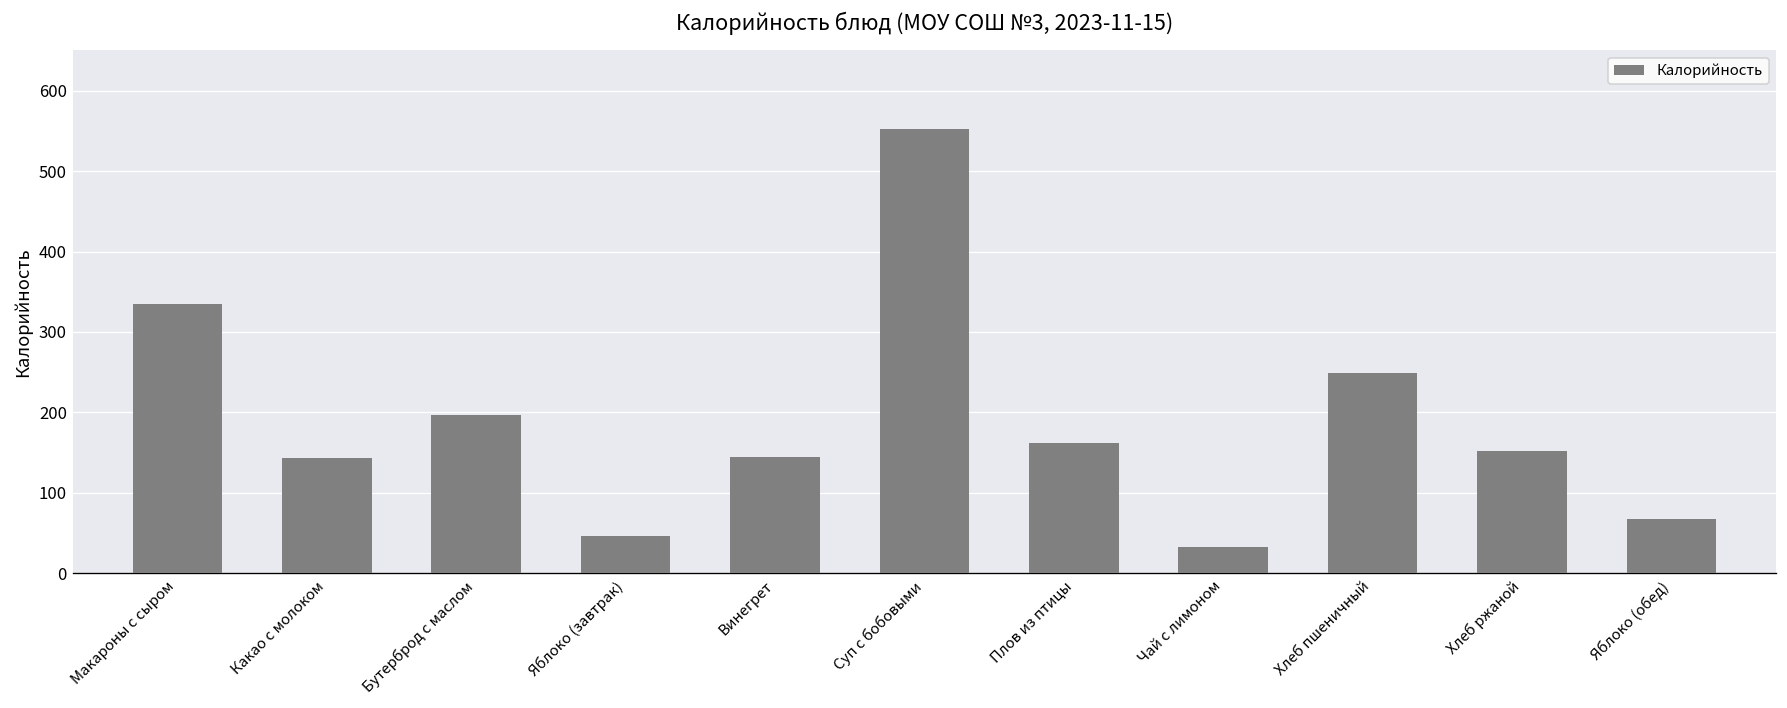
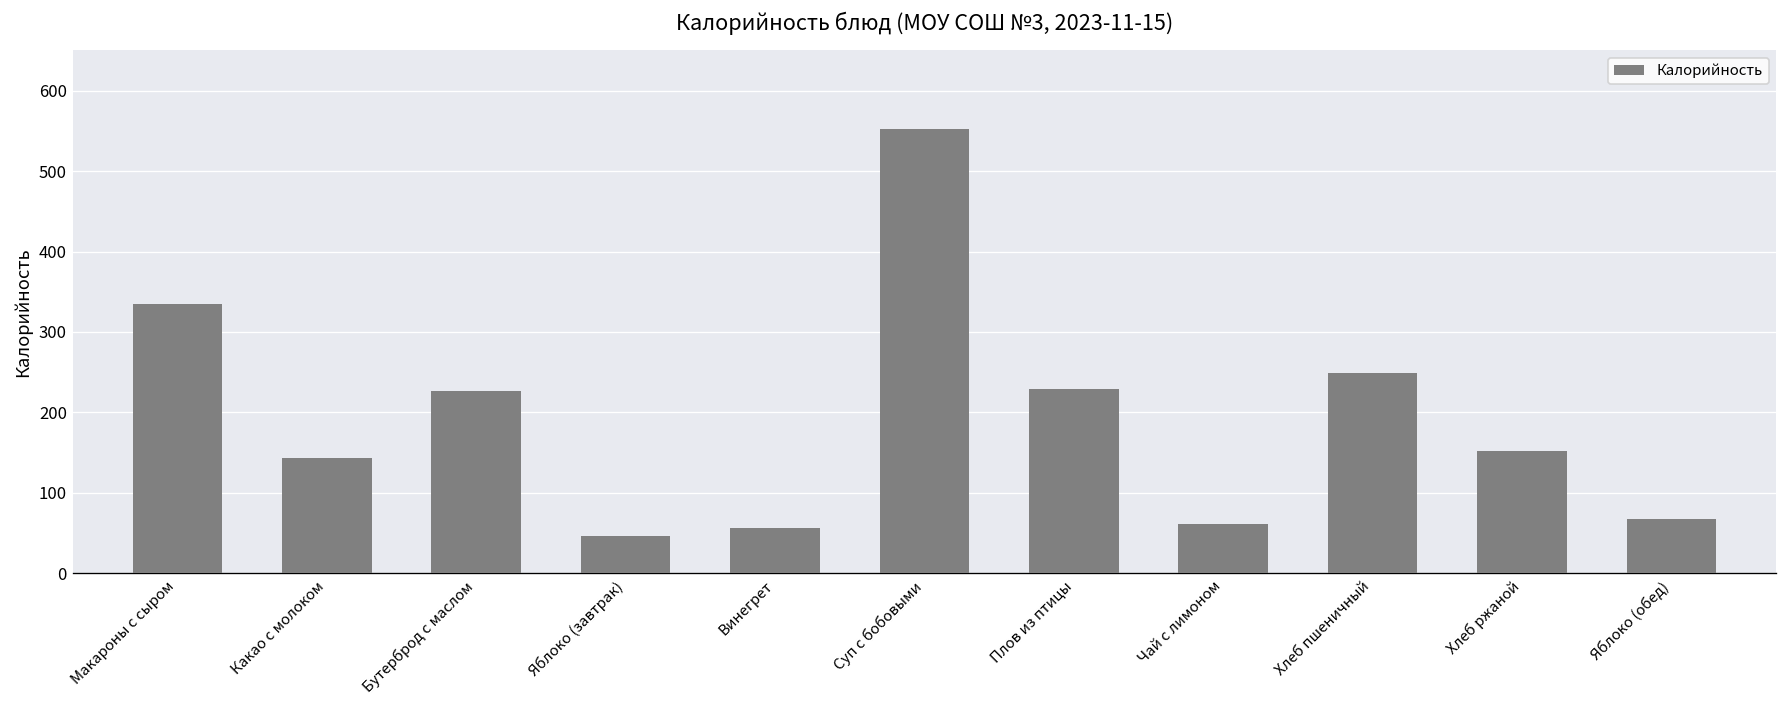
Бутерброд с маслом: 200 -> 230
Винегрет: 140 -> 60
Плов из птицы: 160 -> 230
Чай с лимоном: 30 -> 60
